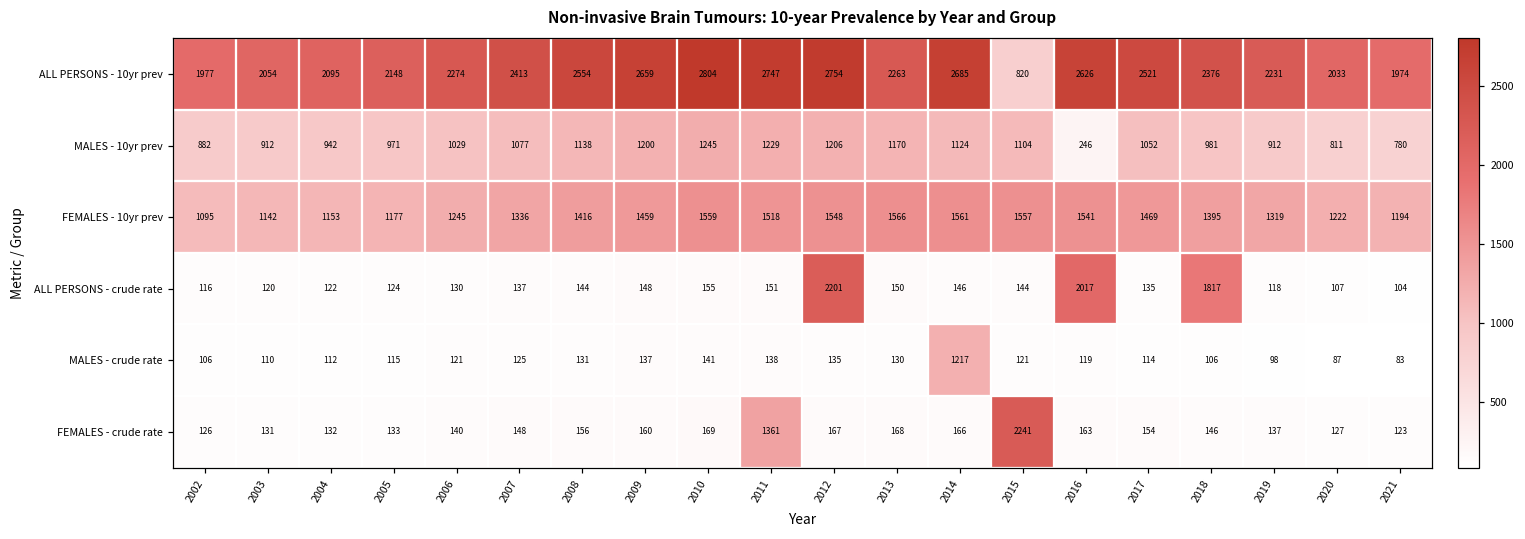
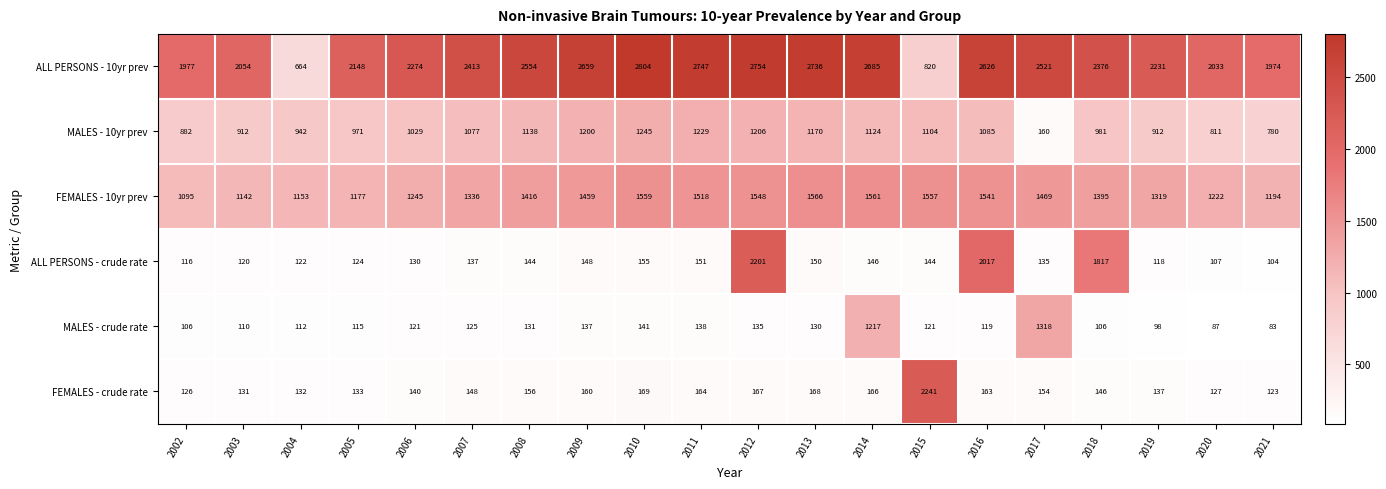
ALL PERSONS - 10yr prev, 2004: 2095 -> 664
ALL PERSONS - 10yr prev, 2013: 2263 -> 2736
MALES - 10yr prev, 2016: 246 -> 1085
MALES - 10yr prev, 2017: 1052 -> 160
MALES - crude rate, 2017: 114 -> 1318
FEMALES - crude rate, 2011: 1361 -> 164
